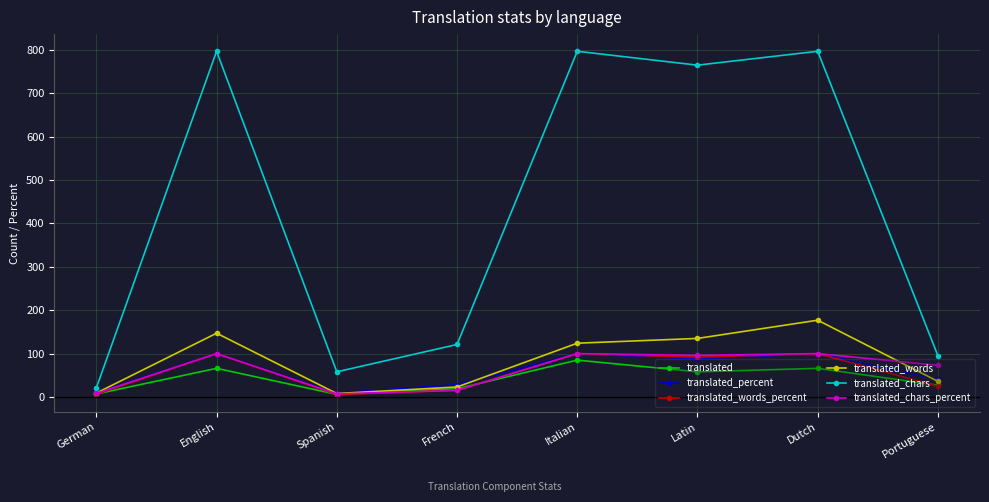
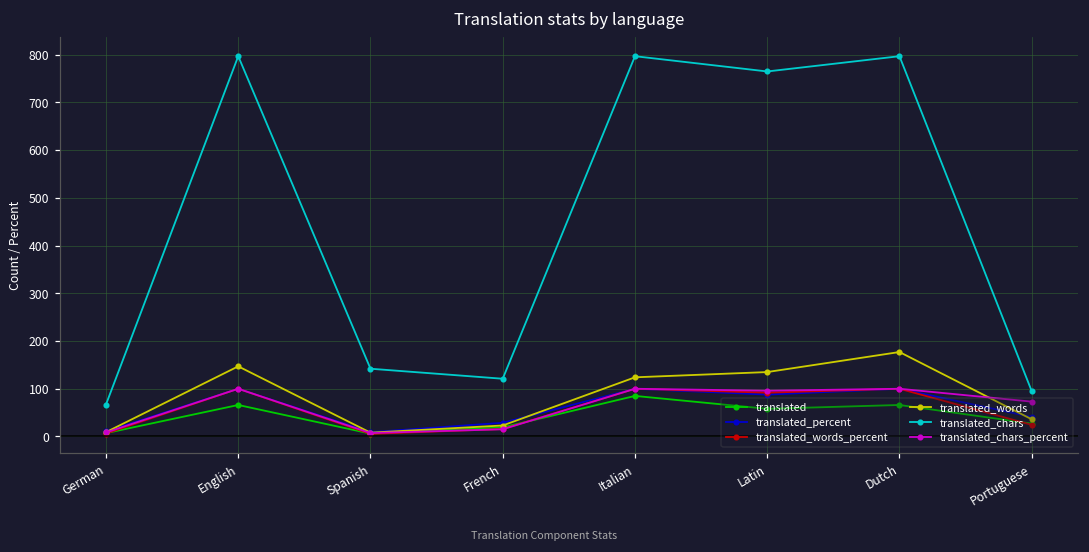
translated_chars, German: 20 -> 70
translated_chars, Spanish: 60 -> 140
